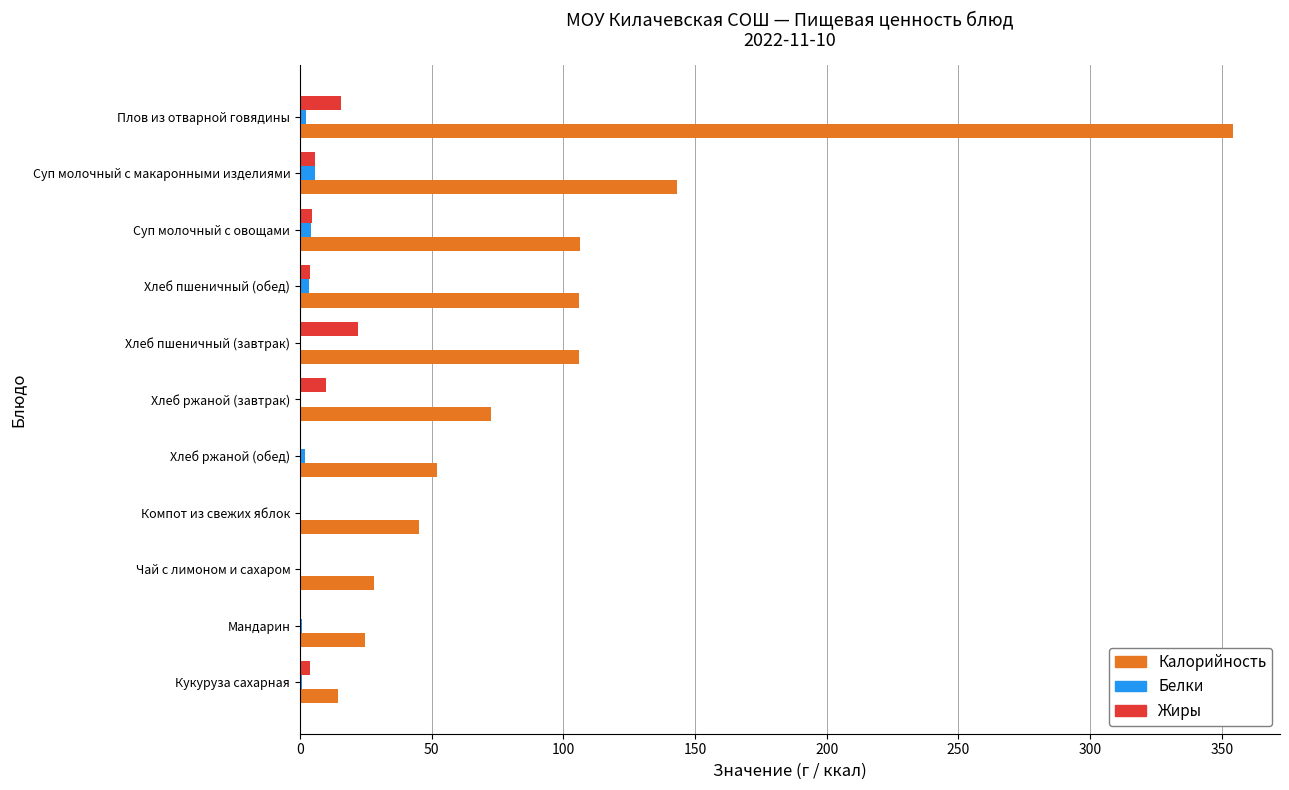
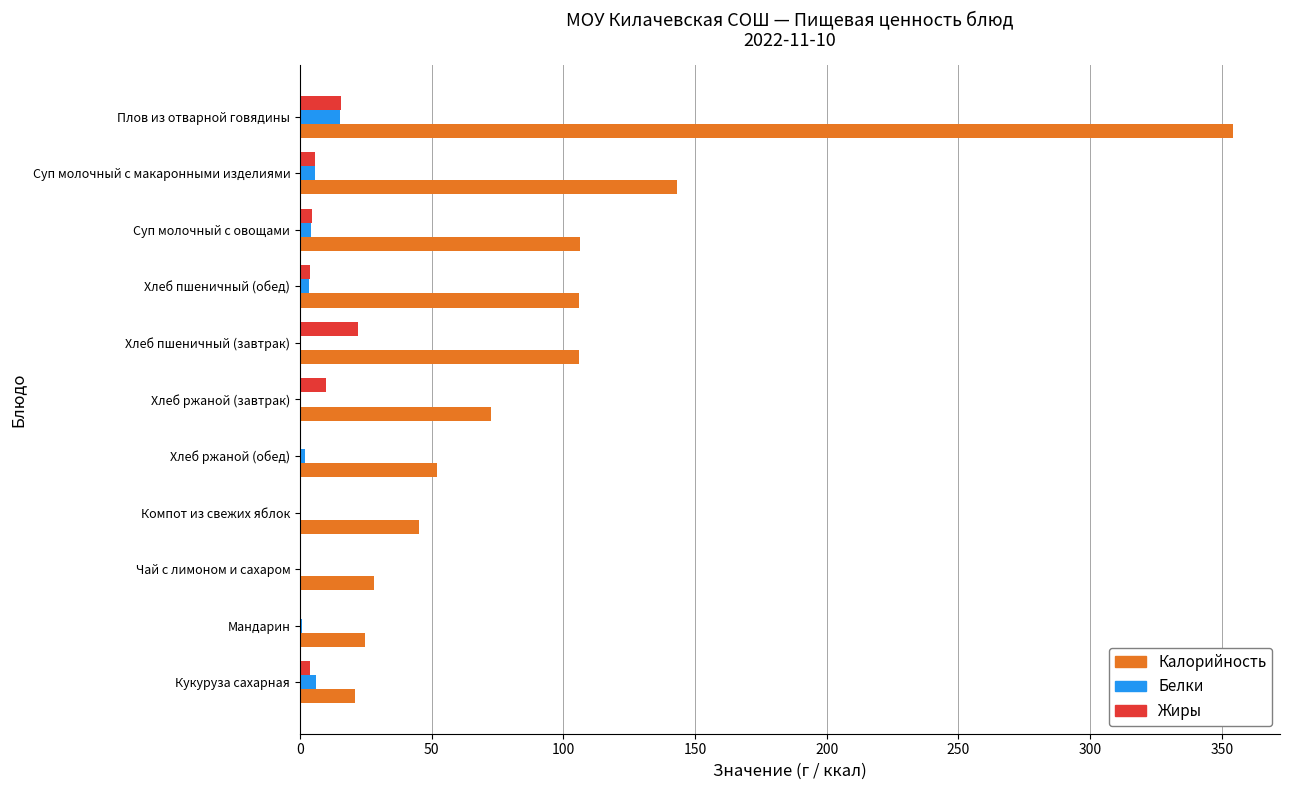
Белки, Плов из отварной говядины: 2 -> 15
Белки, Кукуруза сахарная: 1 -> 6
Калорийность, Кукуруза сахарная: 14 -> 21
